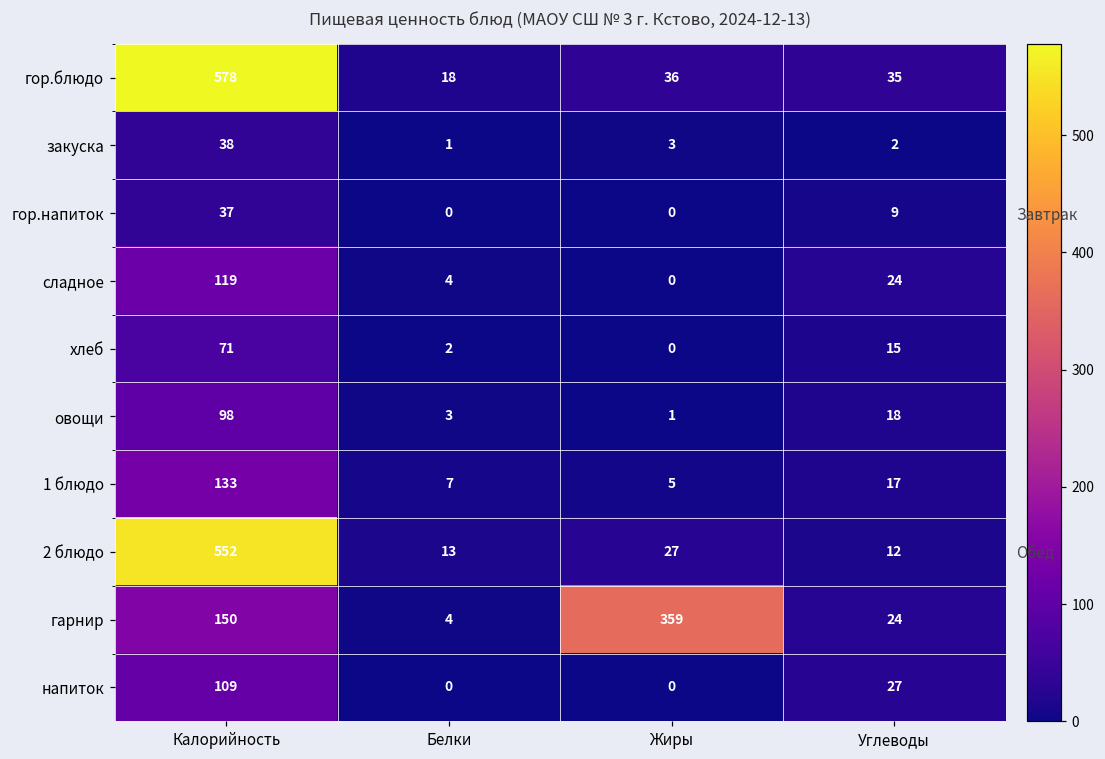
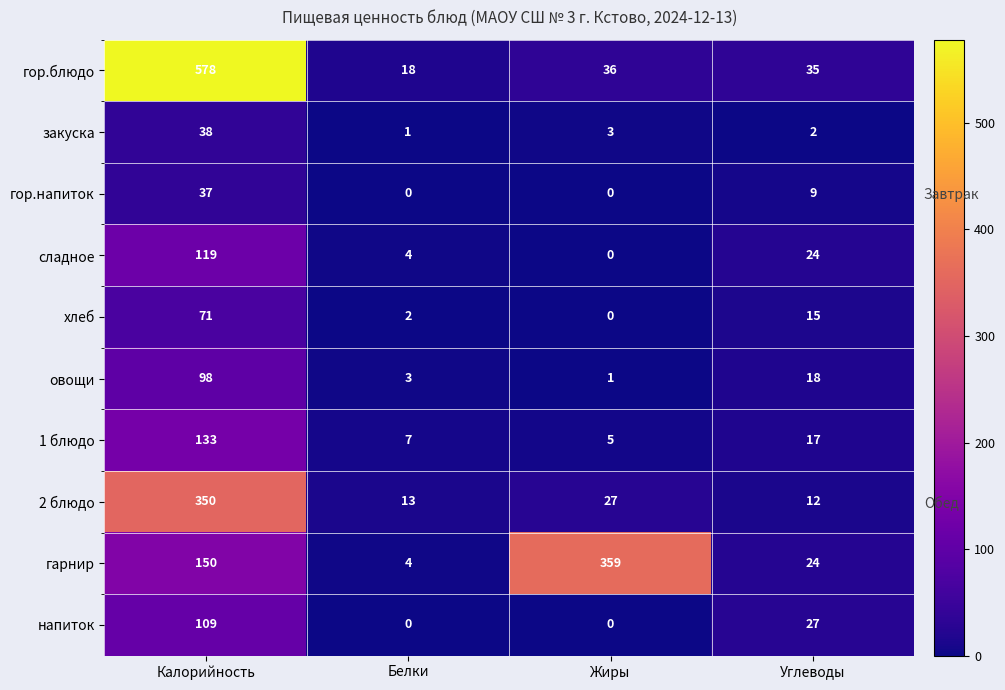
2 блюдо, Калорийность: 552 -> 350
